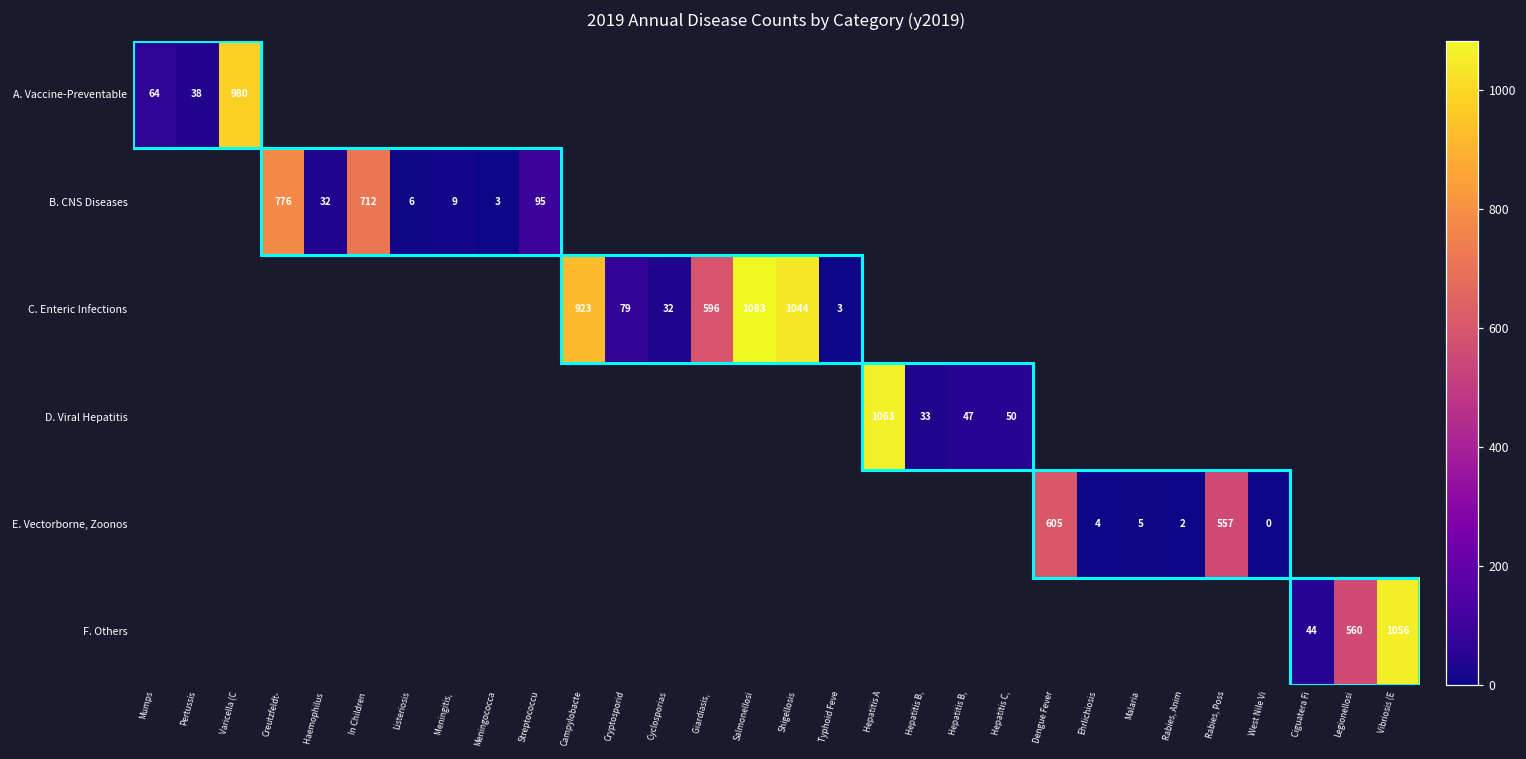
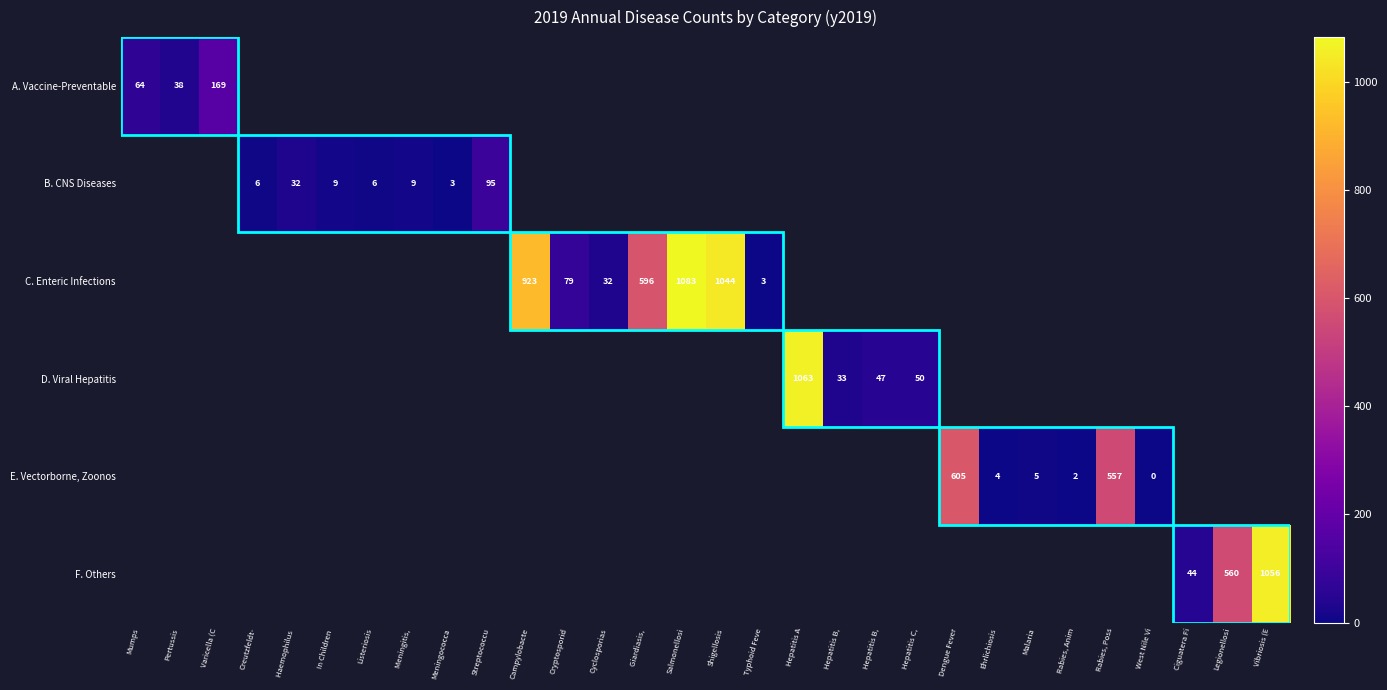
A. Vaccine-Preventable, Varicella (C: 980 -> 169
B. CNS Diseases, Creutzfeldt-: 776 -> 6
B. CNS Diseases, In Children: 712 -> 9
